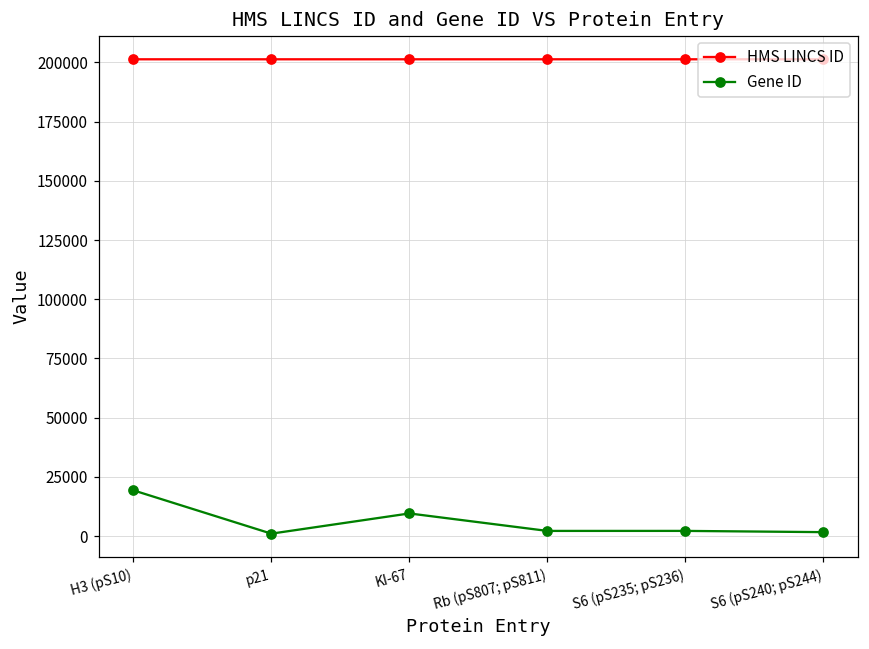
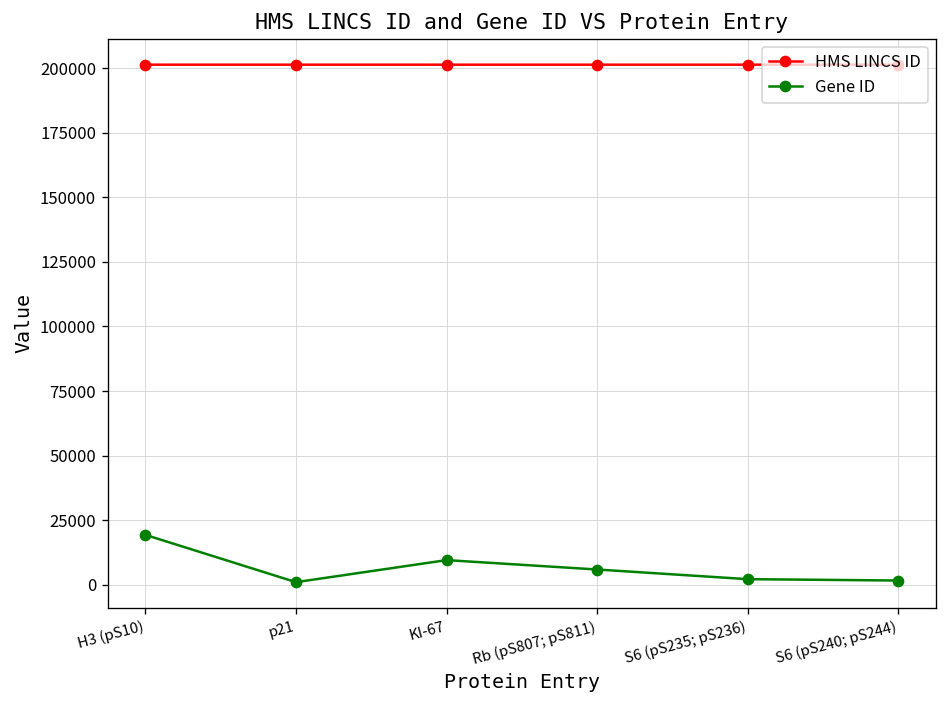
Gene ID, Rb (pS807; pS811): 2000 -> 6000
